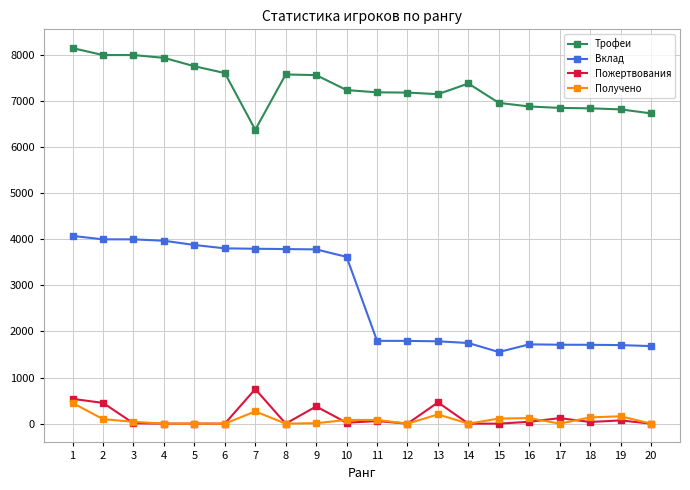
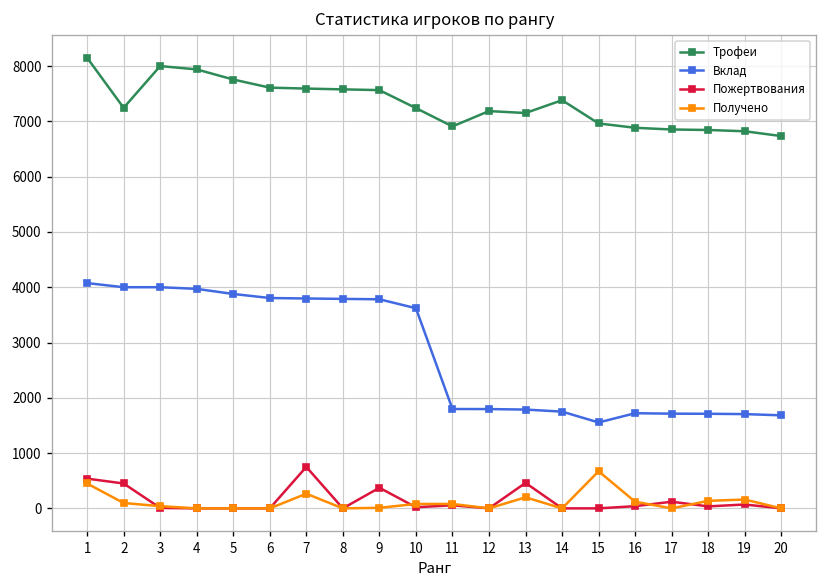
Трофеи, 2: 8000 -> 7200
Трофеи, 7: 6400 -> 7600
Трофеи, 11: 7200 -> 6900
Получено, 15: 100 -> 700
